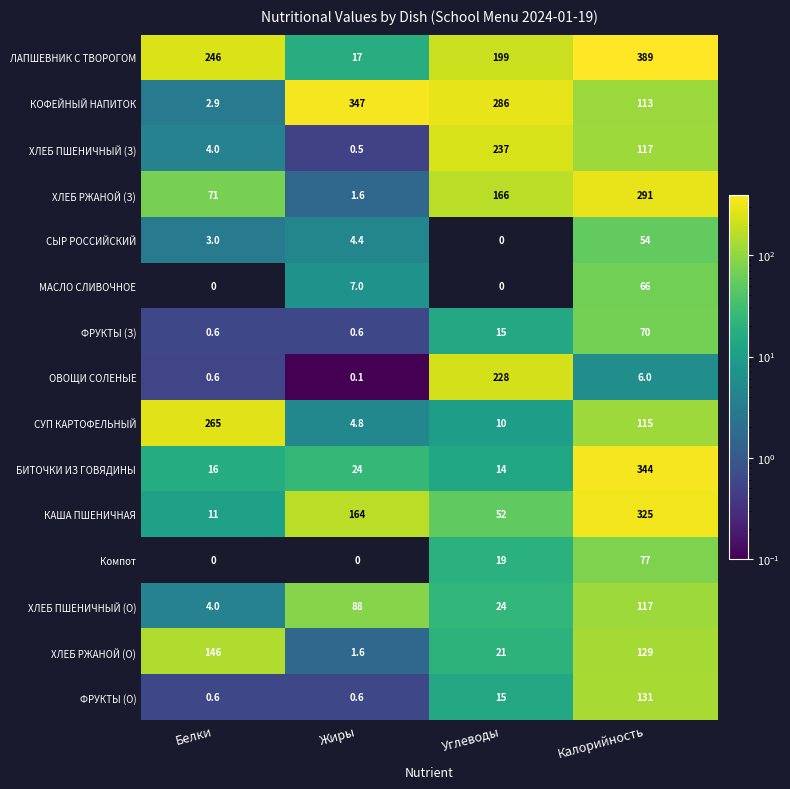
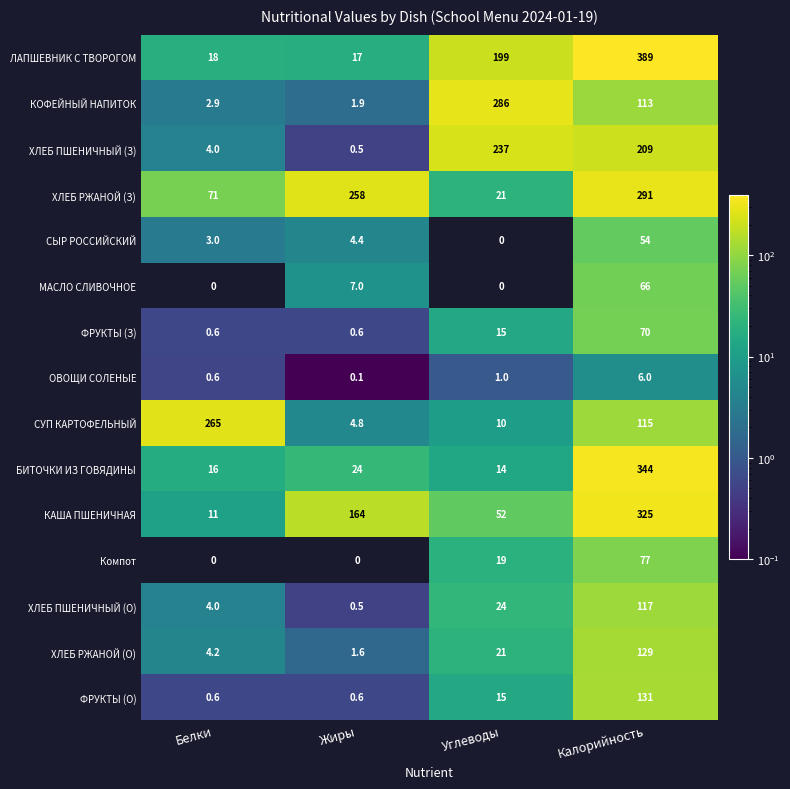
ЛАПШЕВНИК С ТВОРОГОМ, Белки: 246 -> 18
КОФЕЙНЫЙ НАПИТОК, Жиры: 347 -> 1.9
ХЛЕБ ПШЕНИЧНЫЙ (З), Калорийность: 117 -> 209
ХЛЕБ РЖАНОЙ (З), Жиры: 1.6 -> 258
ХЛЕБ РЖАНОЙ (З), Углеводы: 166 -> 21
ОВОЩИ СОЛЕНЫЕ, Углеводы: 228 -> 1.0
ХЛЕБ ПШЕНИЧНЫЙ (О), Жиры: 88 -> 0.5
ХЛЕБ РЖАНОЙ (О), Белки: 146 -> 4.2
